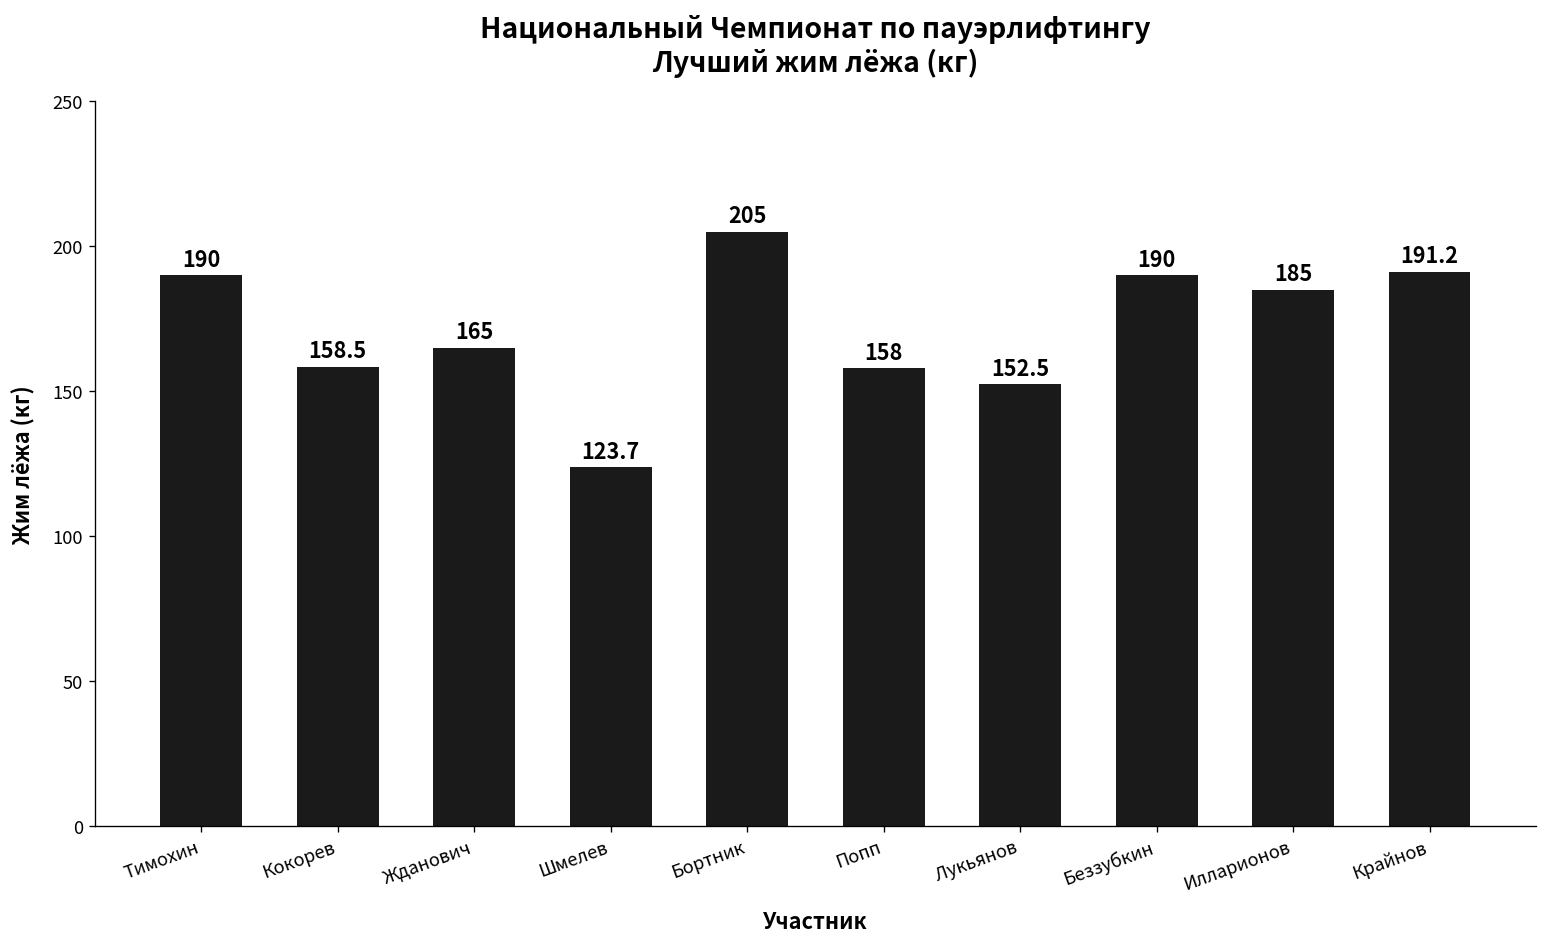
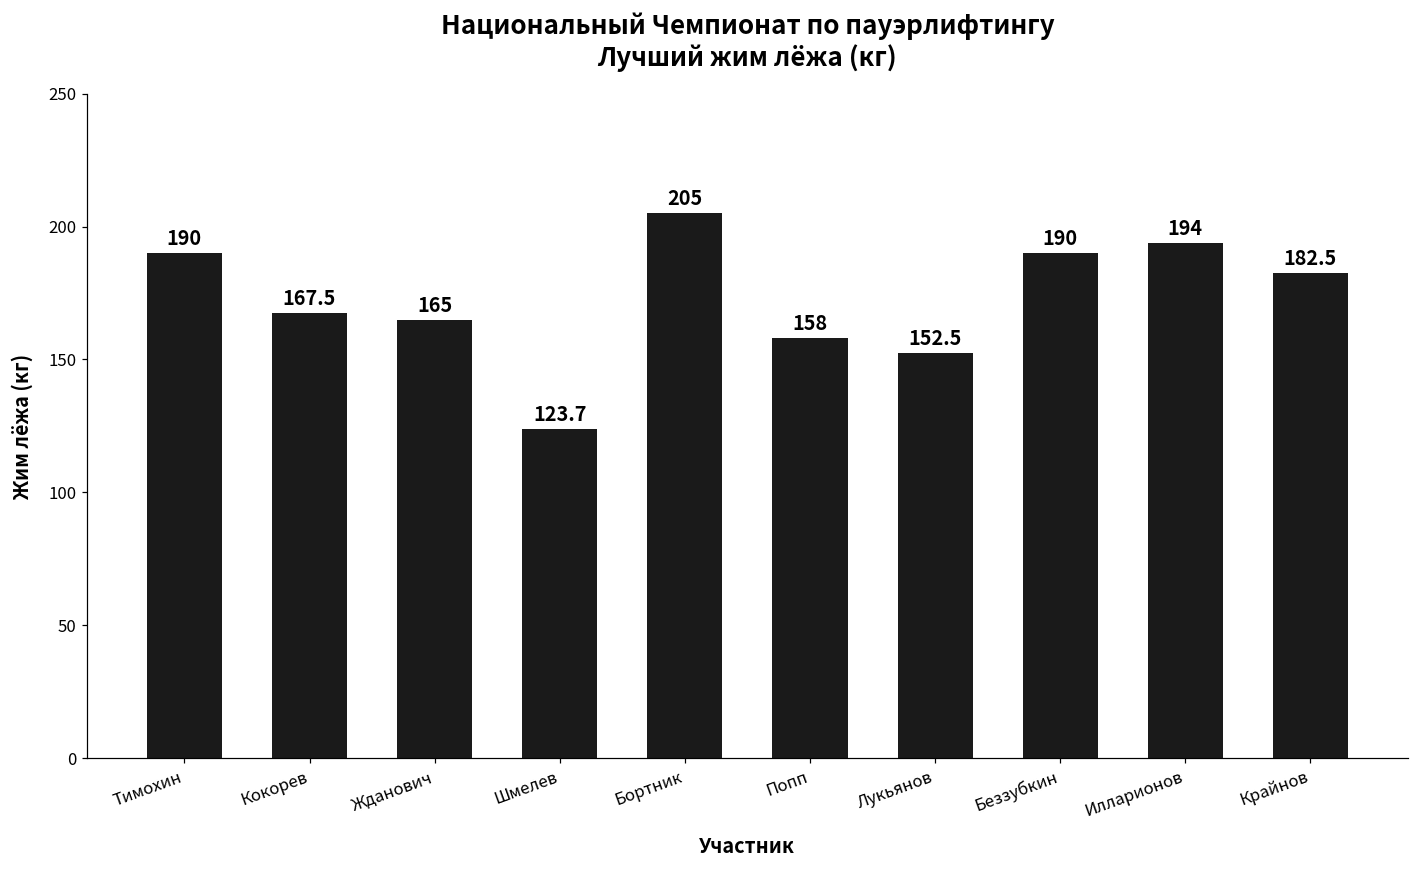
Кокорев: 158.5 -> 167.5
Илларионов: 185 -> 194
Крайнов: 191.2 -> 182.5
